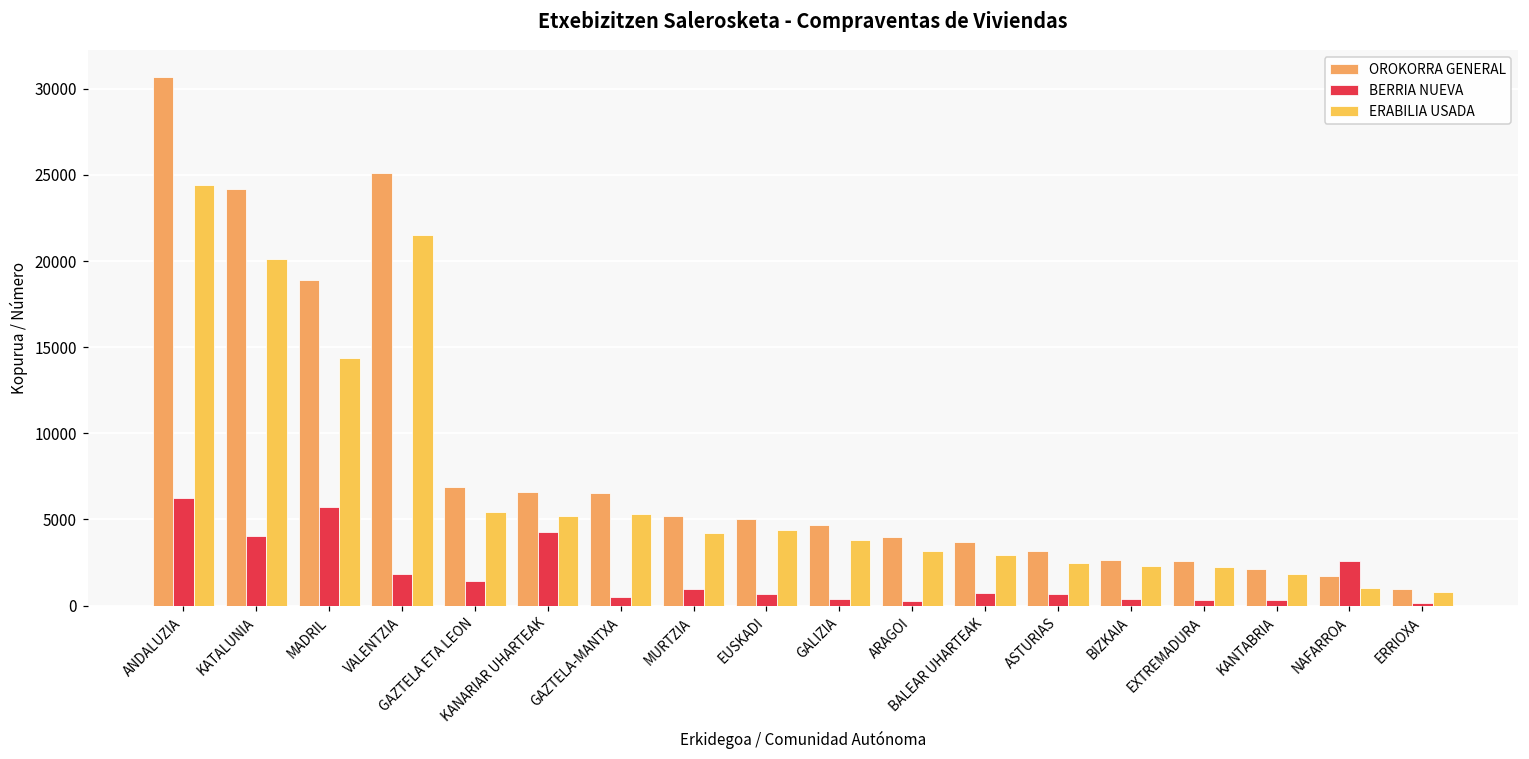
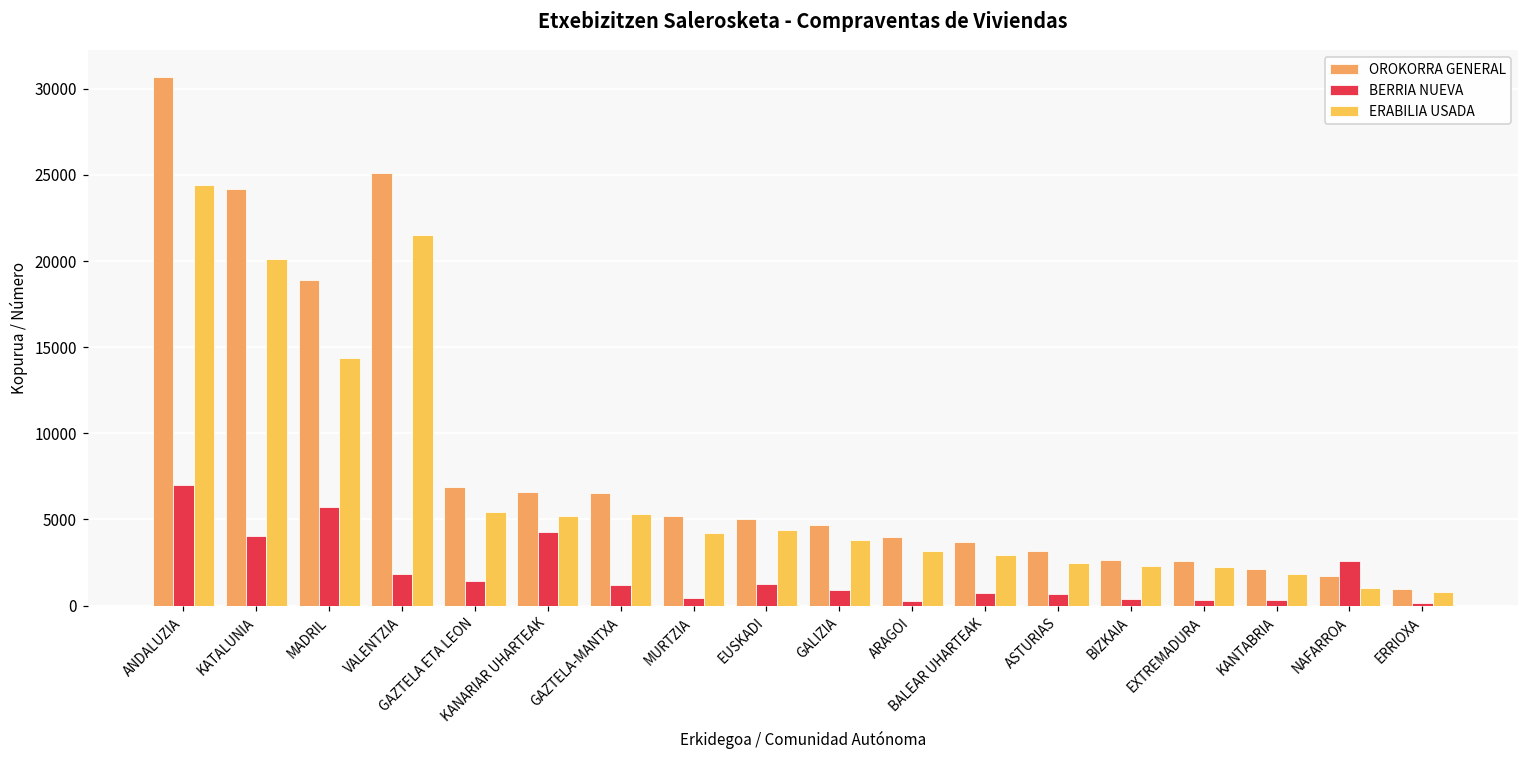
BERRIA NUEVA, ANDALUZIA: 6300 -> 7000
BERRIA NUEVA, GAZTELA-MANTXA: 500 -> 1200
BERRIA NUEVA, MURTZIA: 1000 -> 400
BERRIA NUEVA, EUSKADI: 700 -> 1300
BERRIA NUEVA, GALIZIA: 400 -> 900
